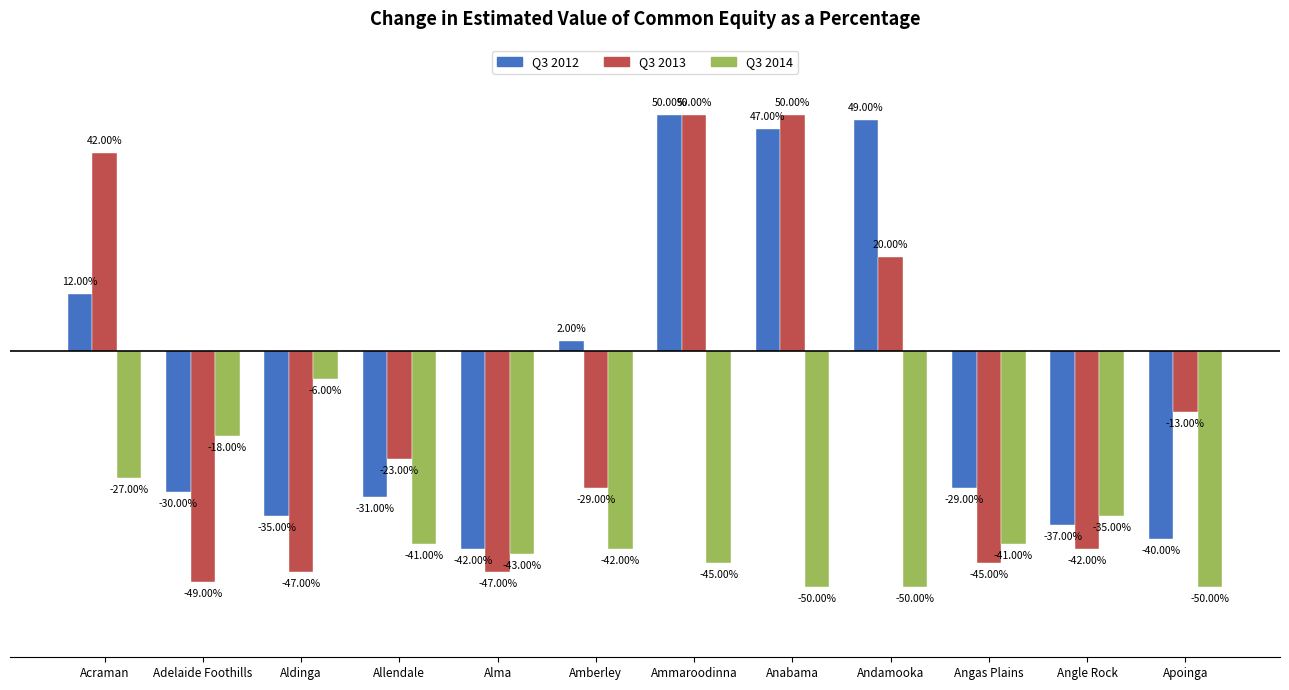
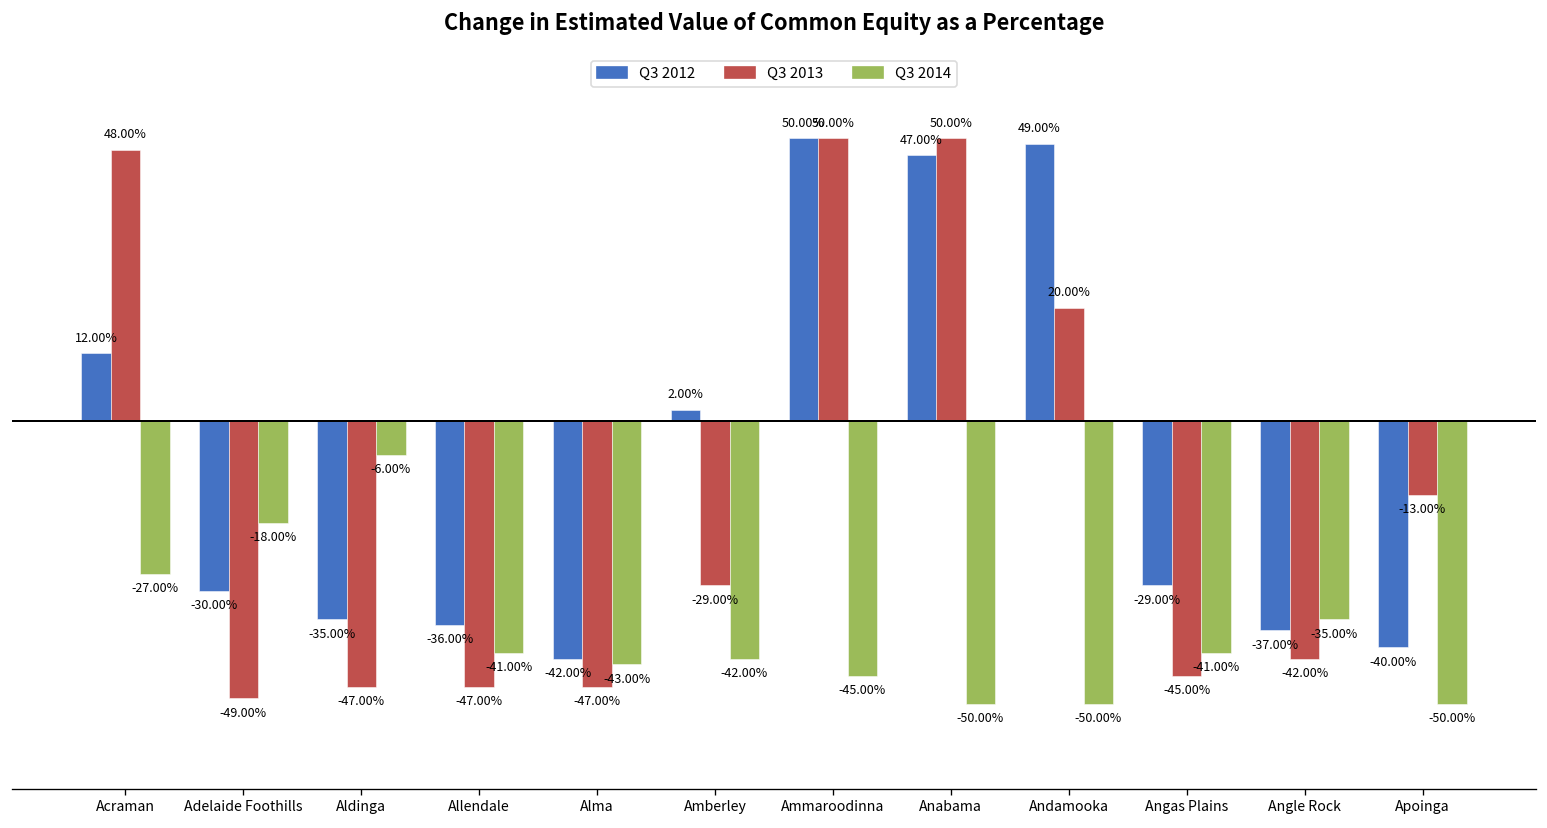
Q3 2013, Acraman: 42.00% -> 48.00%
Q3 2012, Allendale: -31.00% -> -36.00%
Q3 2013, Allendale: -23.00% -> -47.00%
